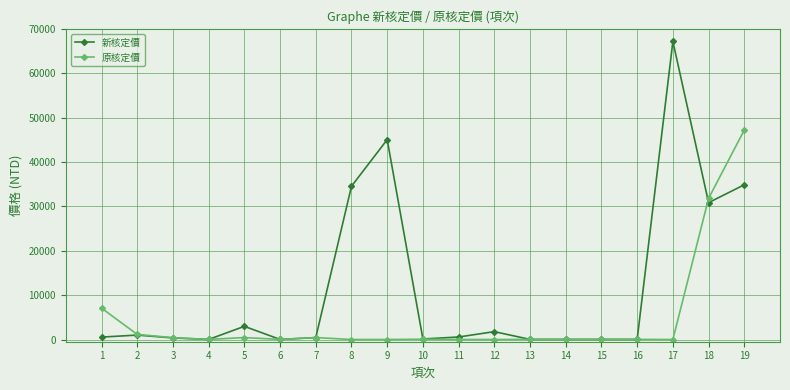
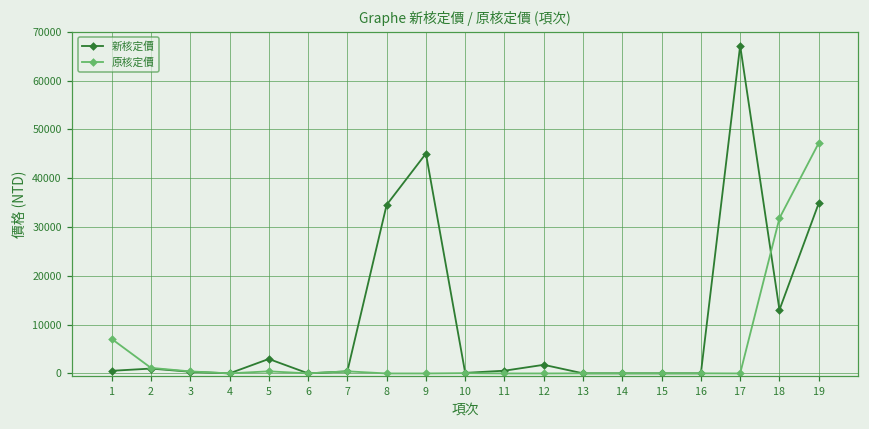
新核定價, 18: 31000 -> 13000
